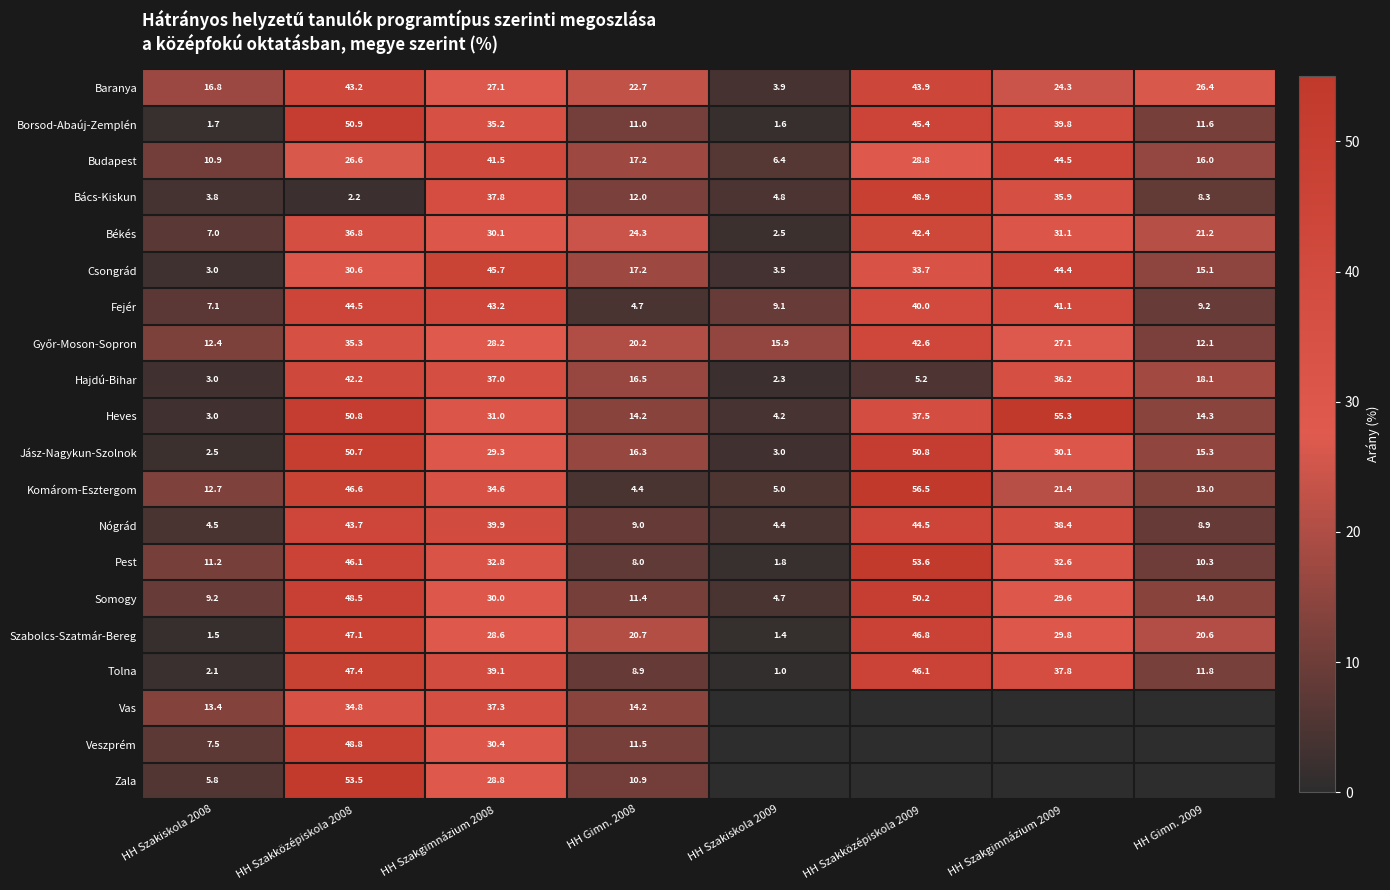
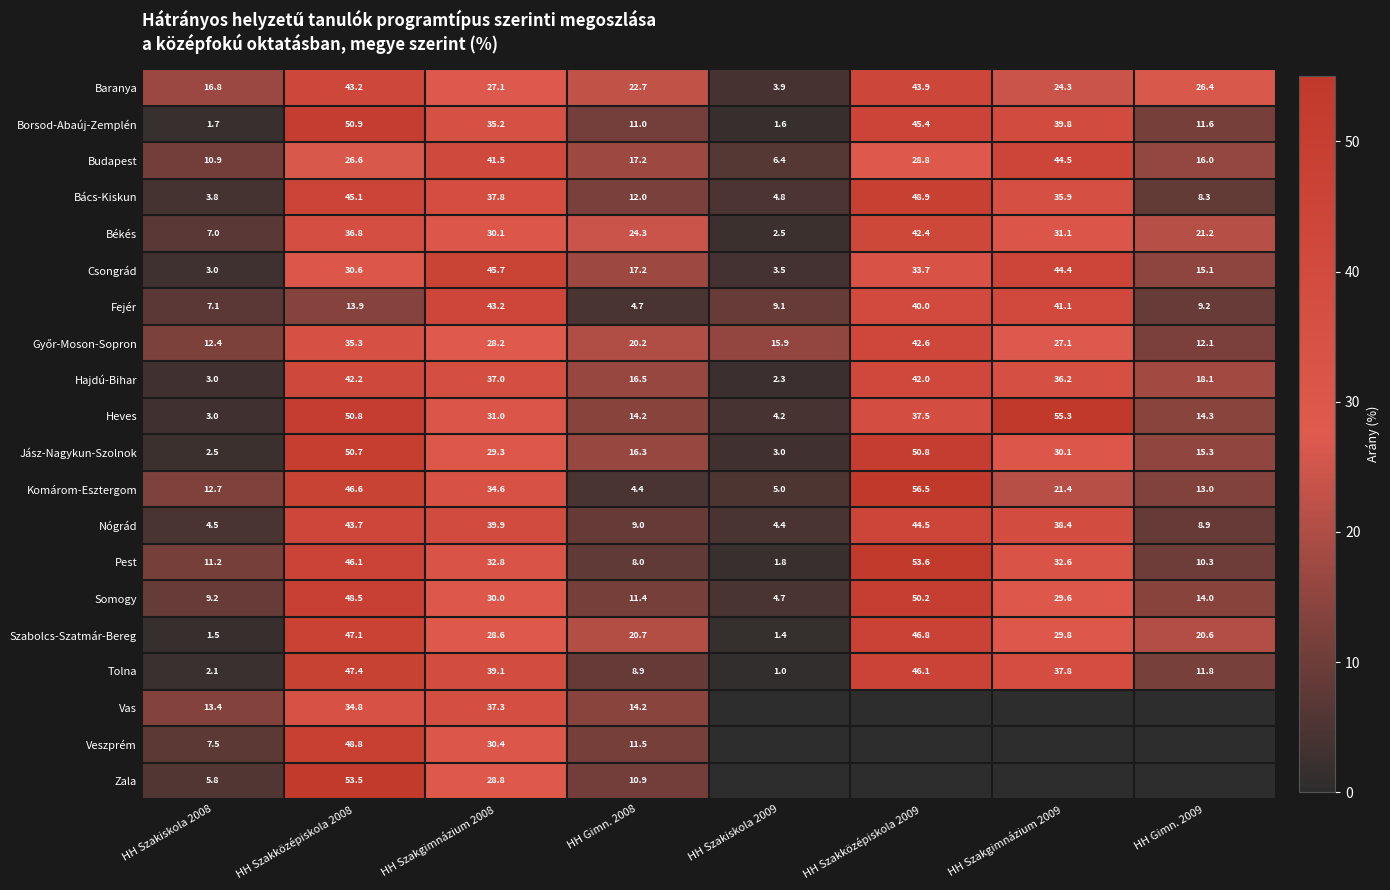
Bács-Kiskun, HH Szakközépiskola 2008: 2.2 -> 45.1
Fejér, HH Szakközépiskola 2008: 44.5 -> 13.9
Hajdú-Bihar, HH Szakközépiskola 2009: 5.2 -> 42.0
